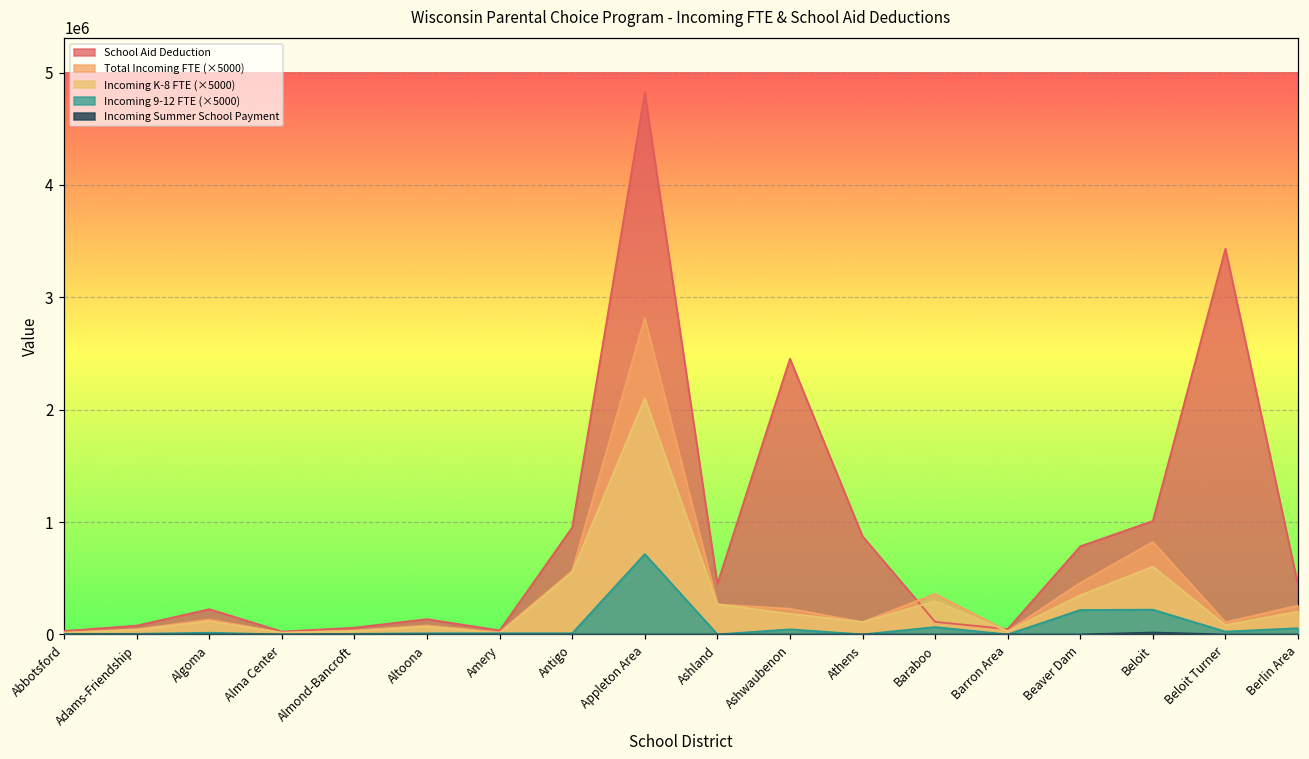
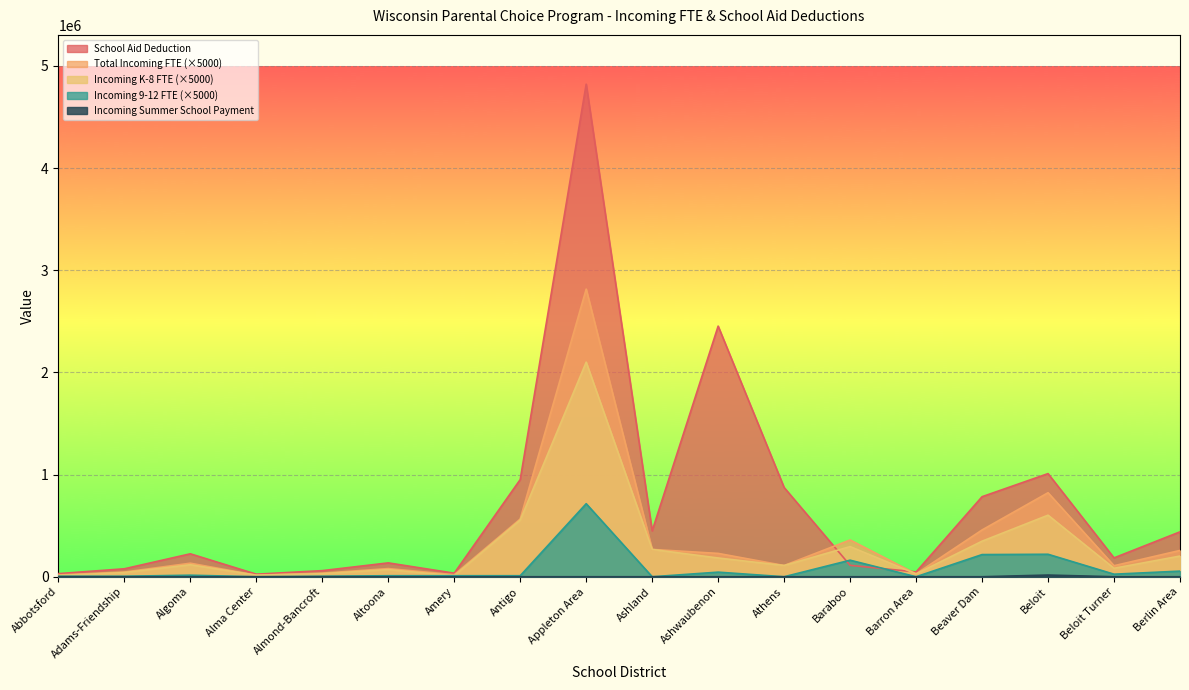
Incoming 9-12 FTE (×5000), Baraboo: 70000 -> 160000
School Aid Deduction, Beloit Turner: 3430000 -> 180000
